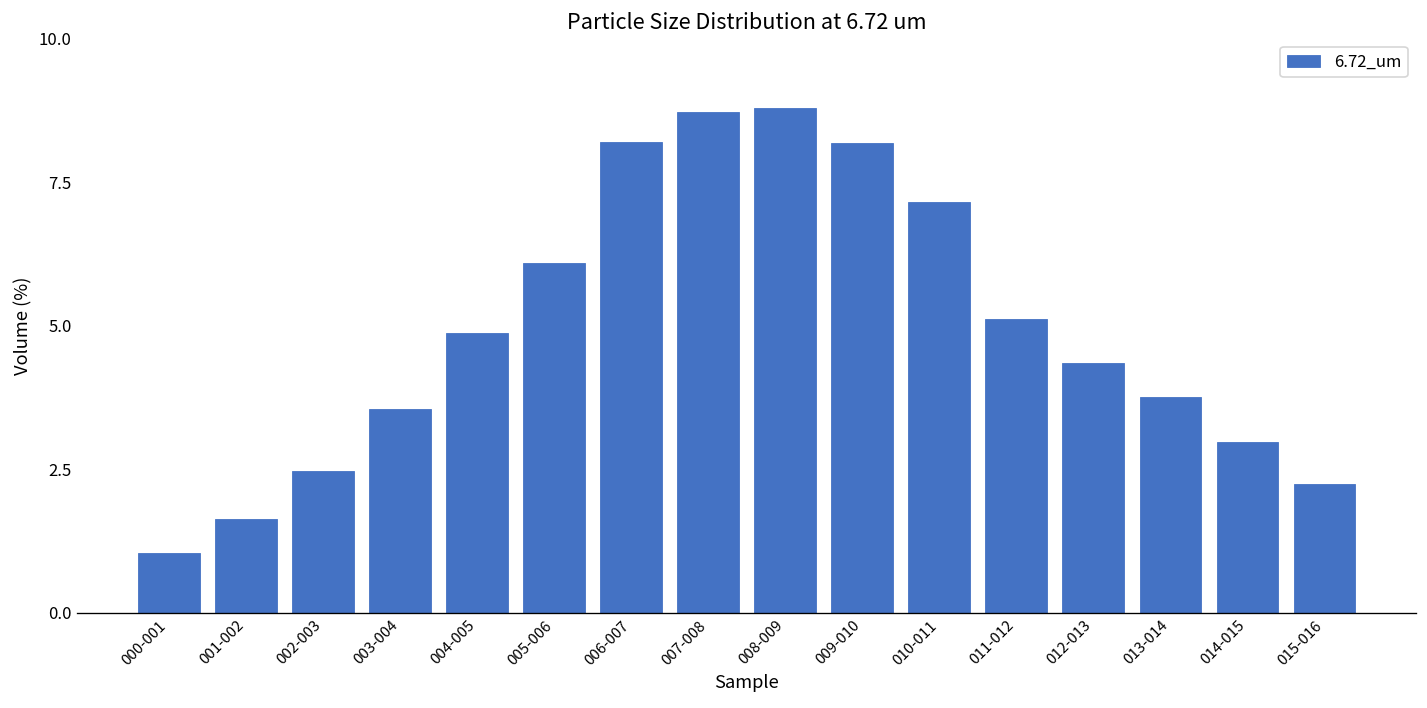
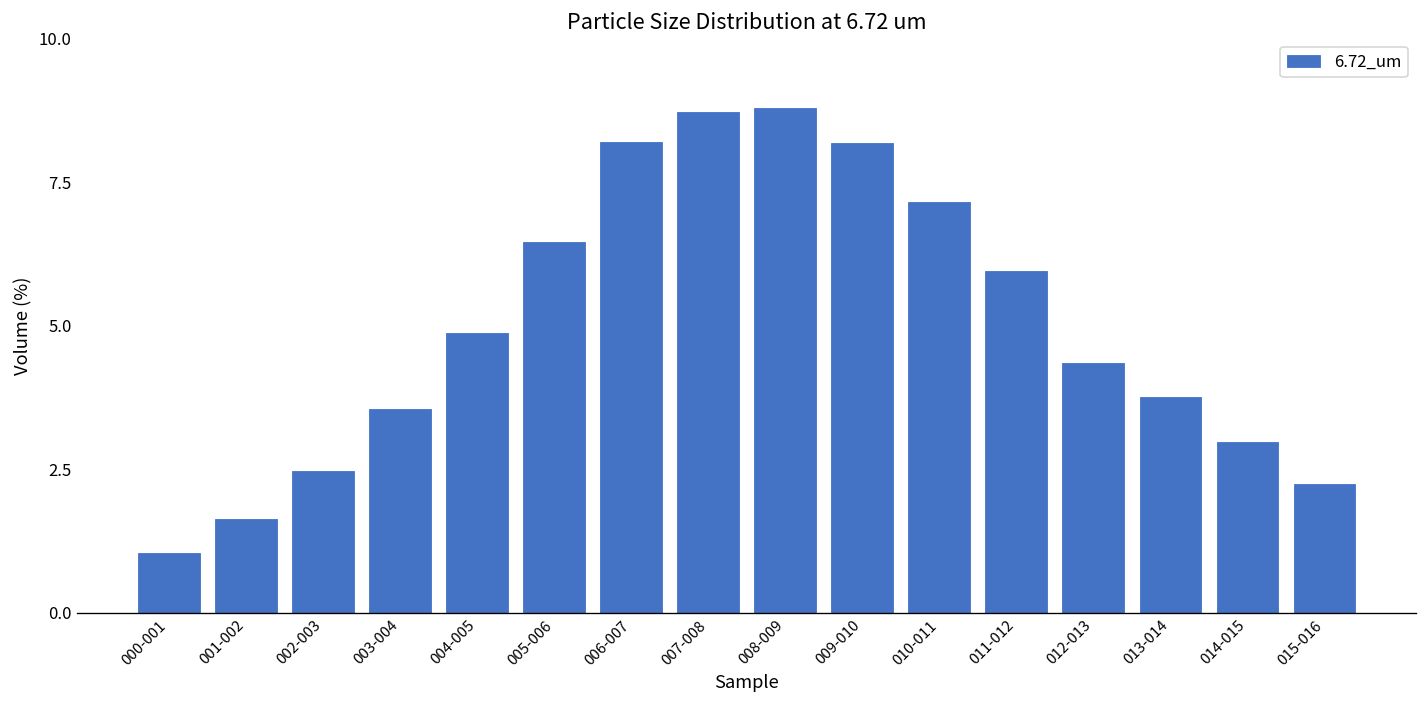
005-006: 6.1 -> 6.5
011-012: 5.1 -> 5.9
